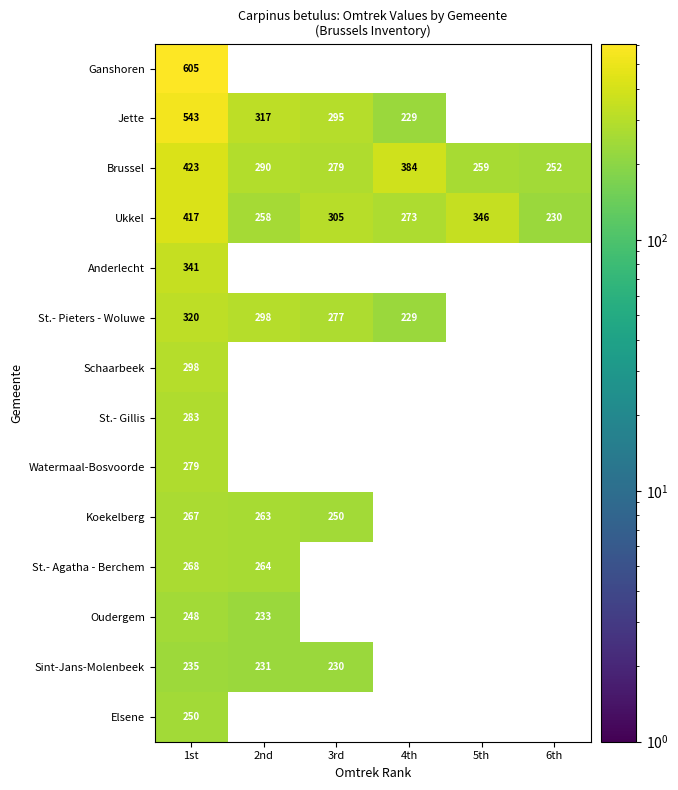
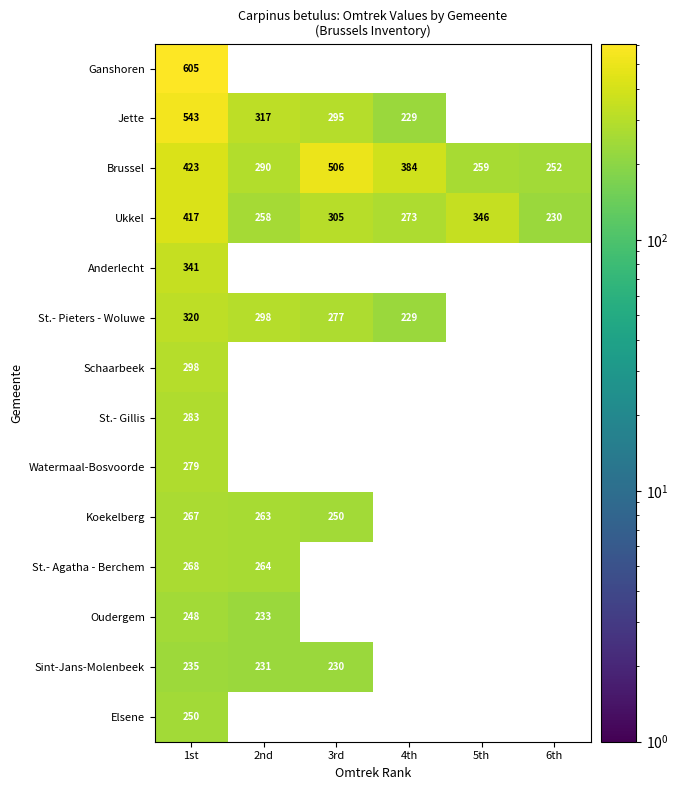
Brussel, 3rd: 279 -> 506
